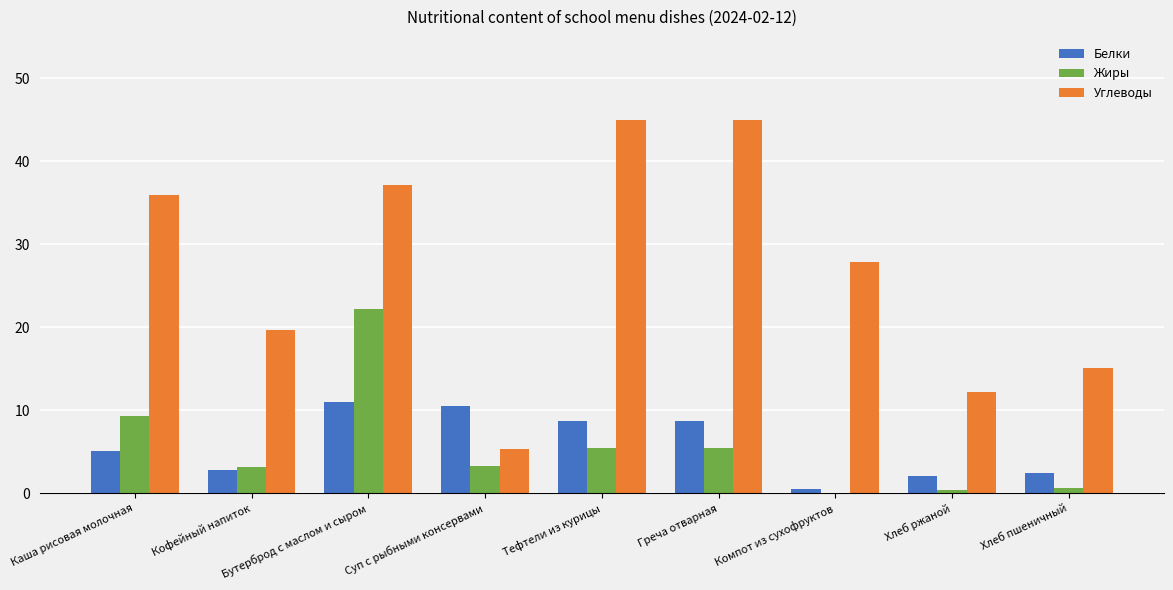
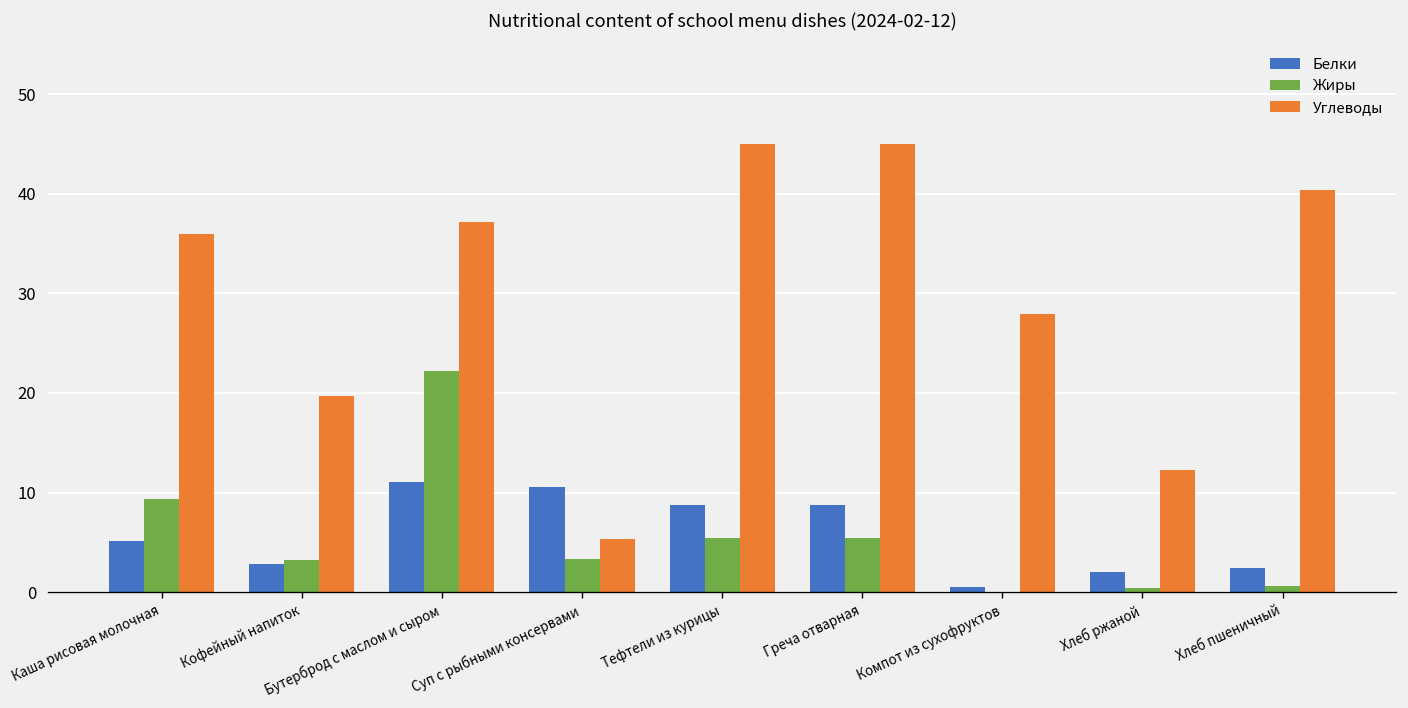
Углеводы, Хлеб пшеничный: 15 -> 40
